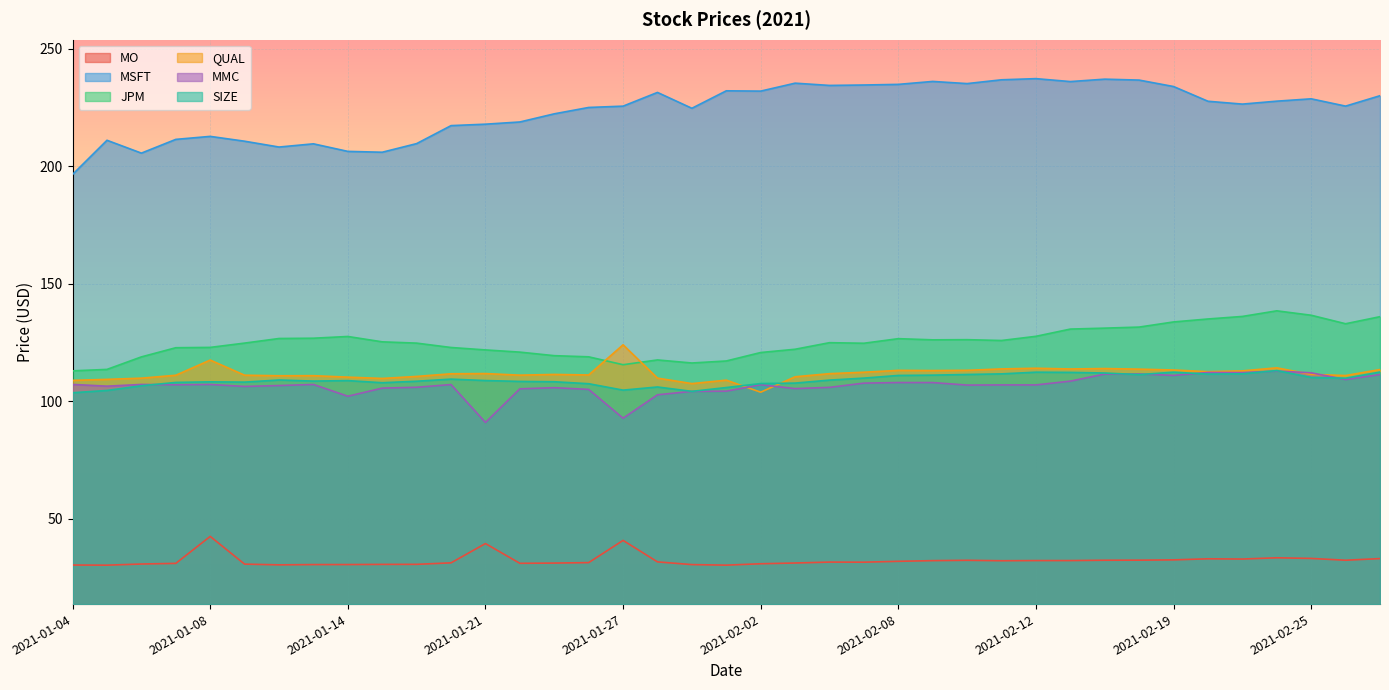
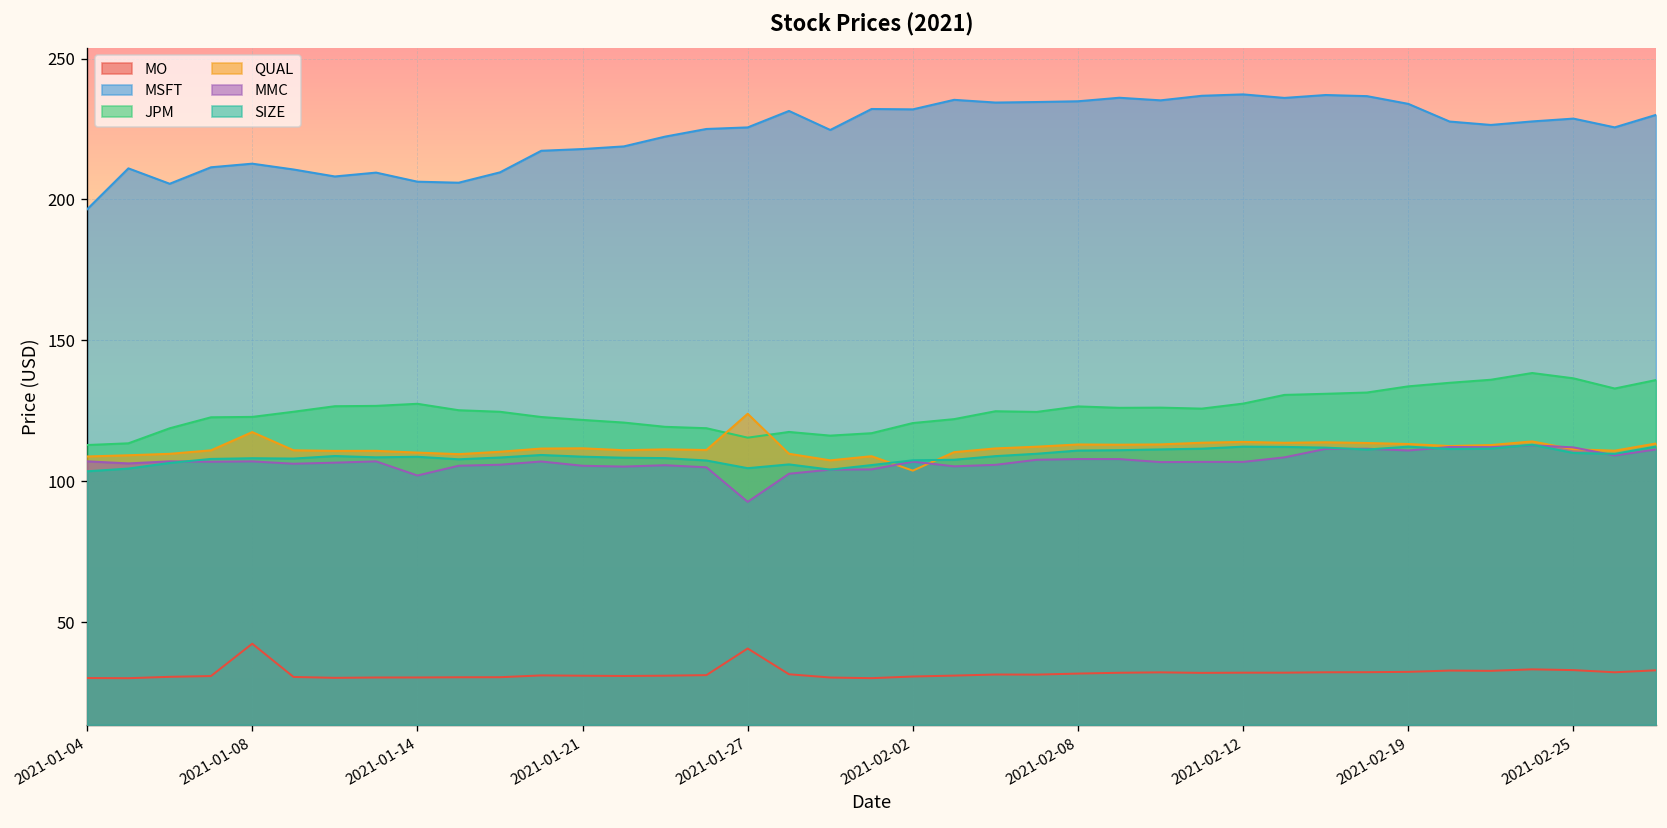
MO, 2021-01-21: 39 -> 31
MMC, 2021-01-21: 91 -> 106
